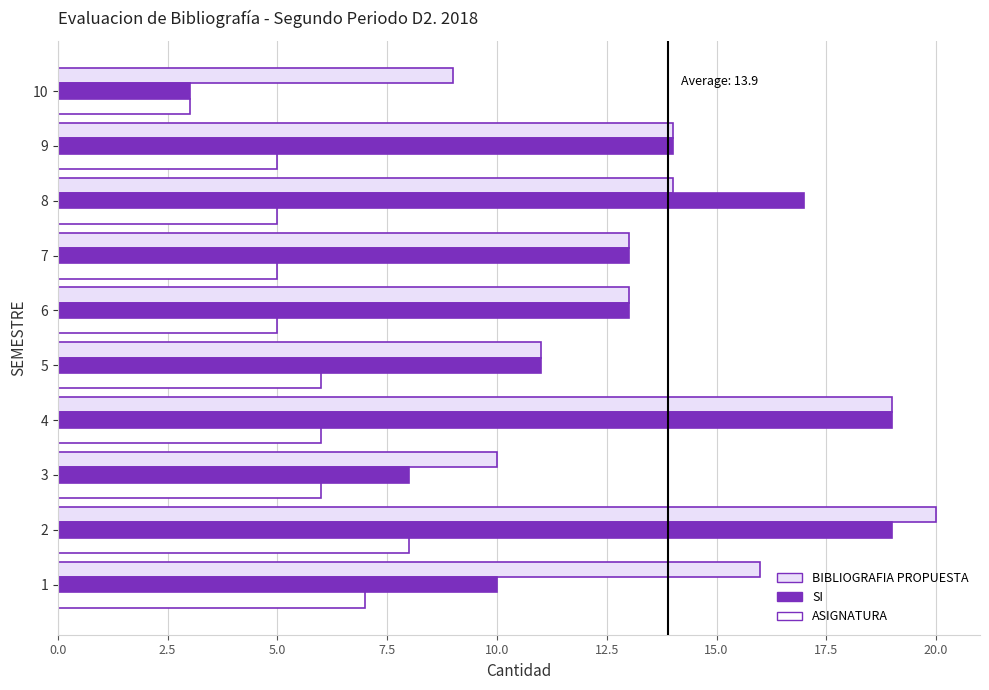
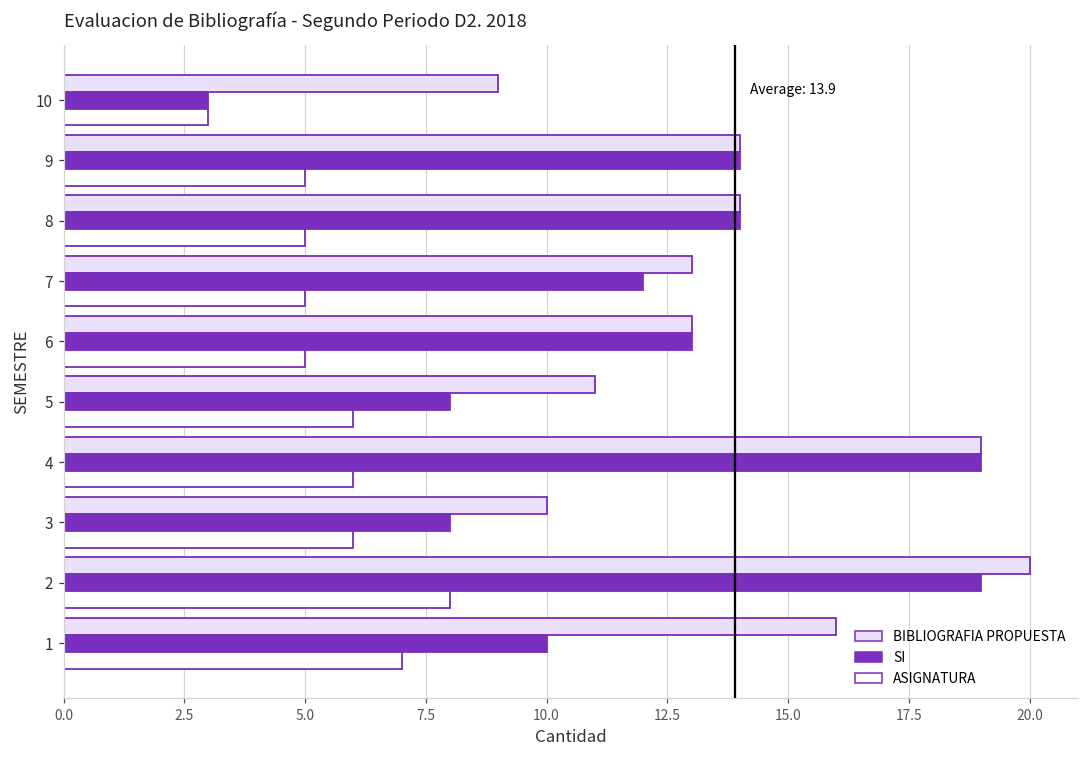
SI, 8: 17 -> 14
SI, 7: 13 -> 12
SI, 5: 11 -> 8
